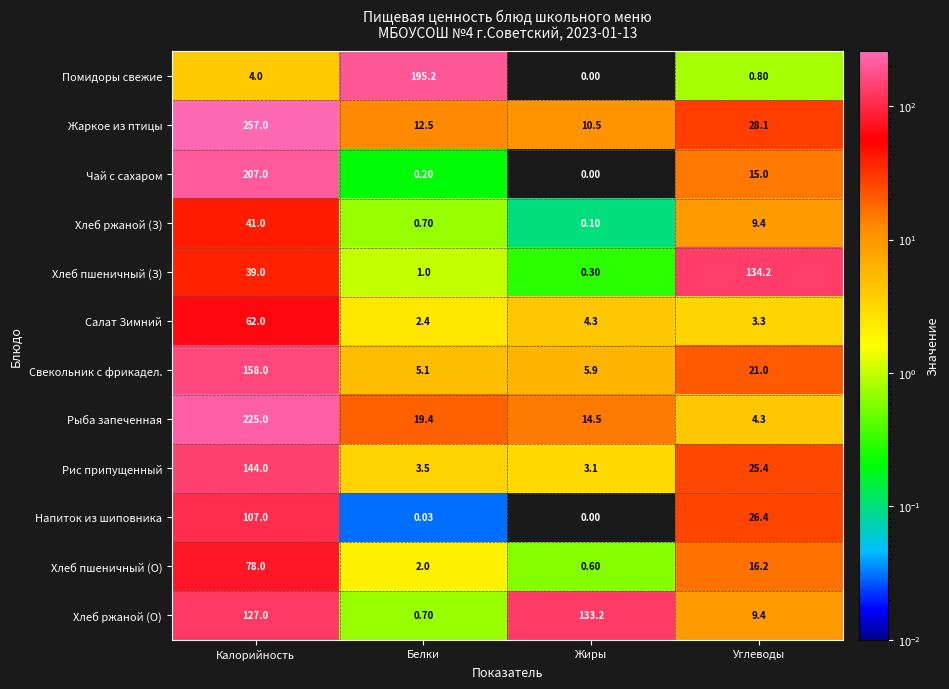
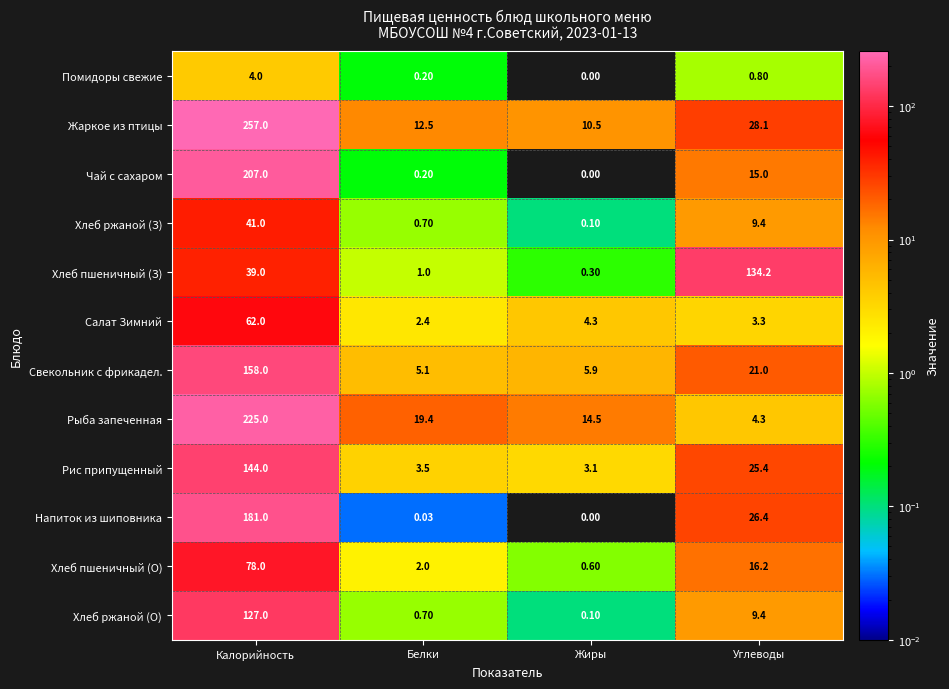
Помидоры свежие, Белки: 195.2 -> 0.20
Напиток из шиповника, Калорийность: 107.0 -> 181.0
Хлеб ржаной (О), Жиры: 133.2 -> 0.10
